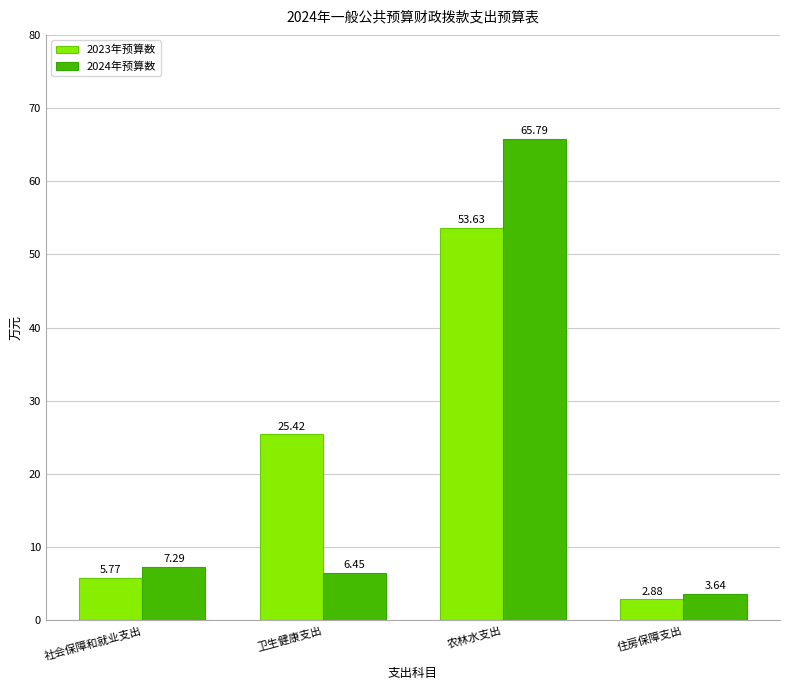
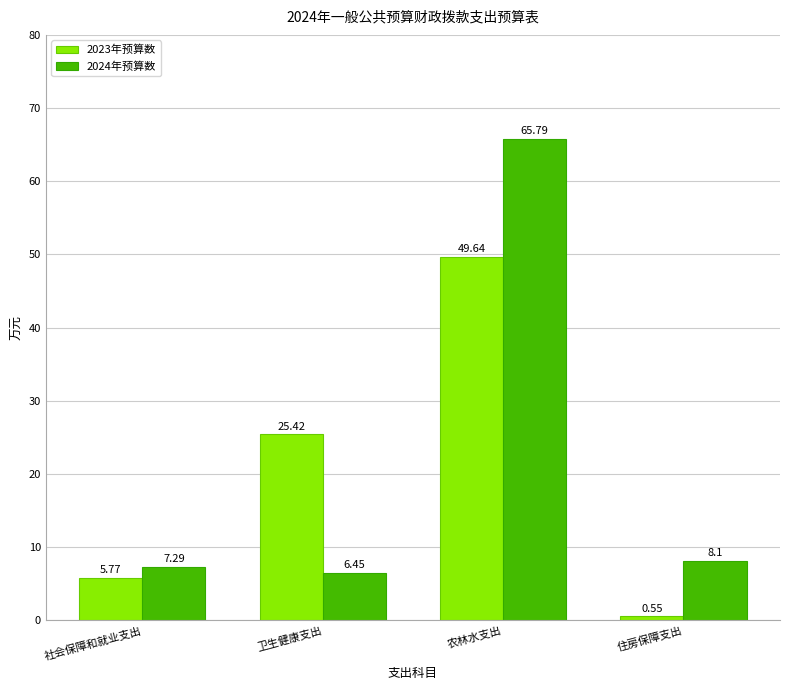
2023年预算数, 农林水支出: 53.63 -> 49.64
2023年预算数, 住房保障支出: 2.88 -> 0.55
2024年预算数, 住房保障支出: 3.64 -> 8.1
